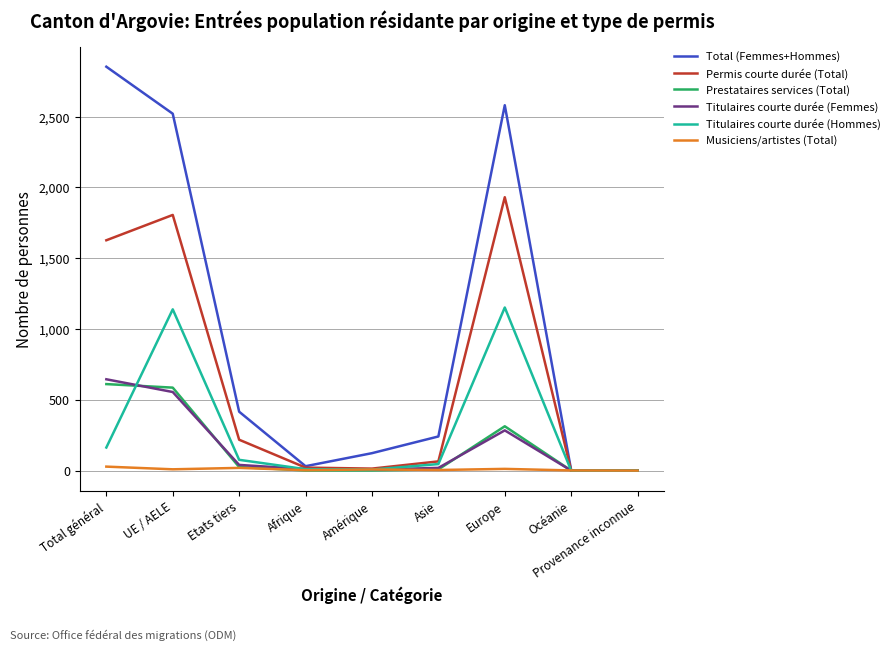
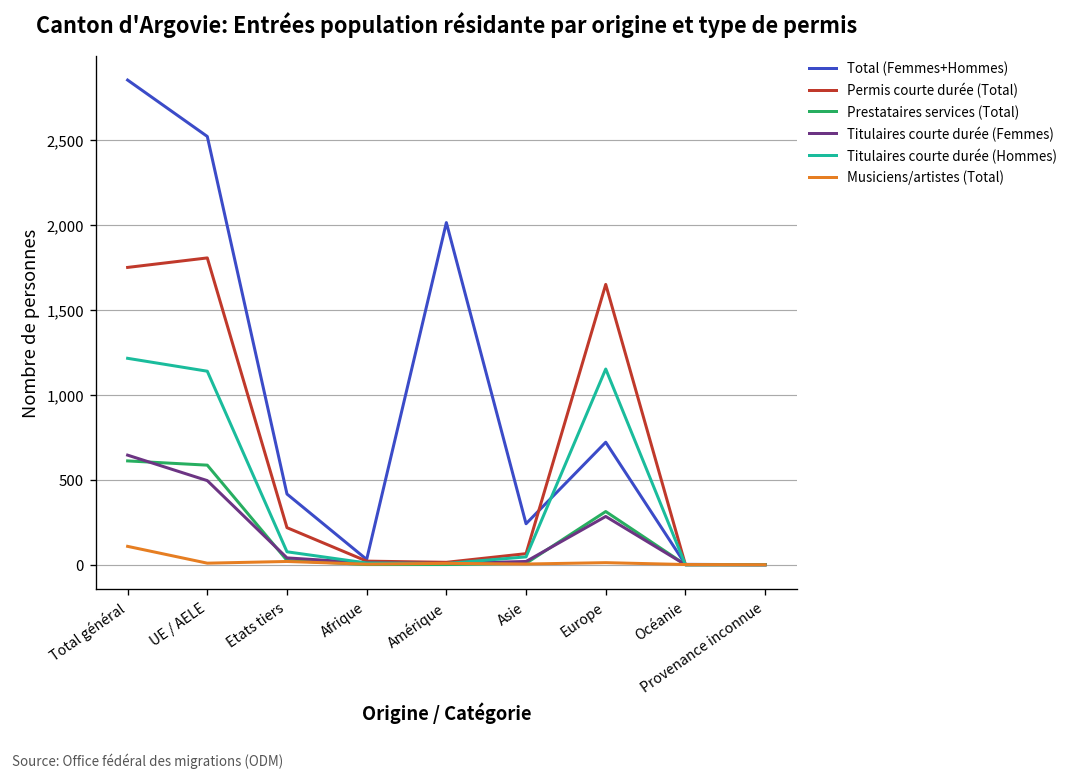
Permis courte durée (Total), Total général: 1,630 -> 1,750
Titulaires courte durée (Hommes), Total général: 160 -> 1,220
Musiciens/artistes (Total), Total général: 30 -> 110
Titulaires courte durée (Femmes), UE / AELE: 560 -> 500
Total (Femmes+Hommes), Amérique: 120 -> 2,010
Total (Femmes+Hommes), Europe: 2,580 -> 720
Permis courte durée (Total), Europe: 1,930 -> 1,650
